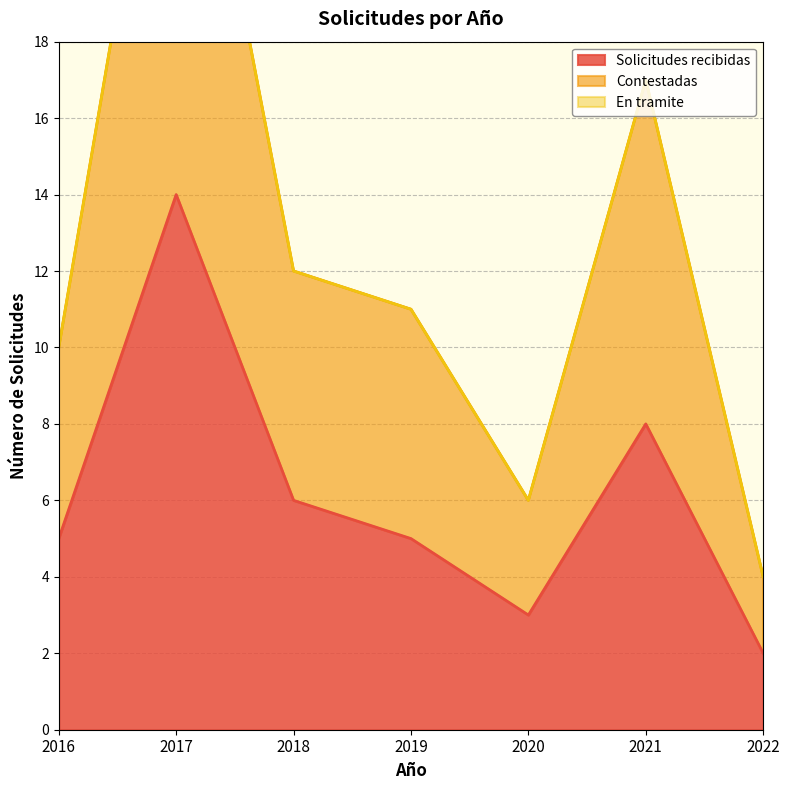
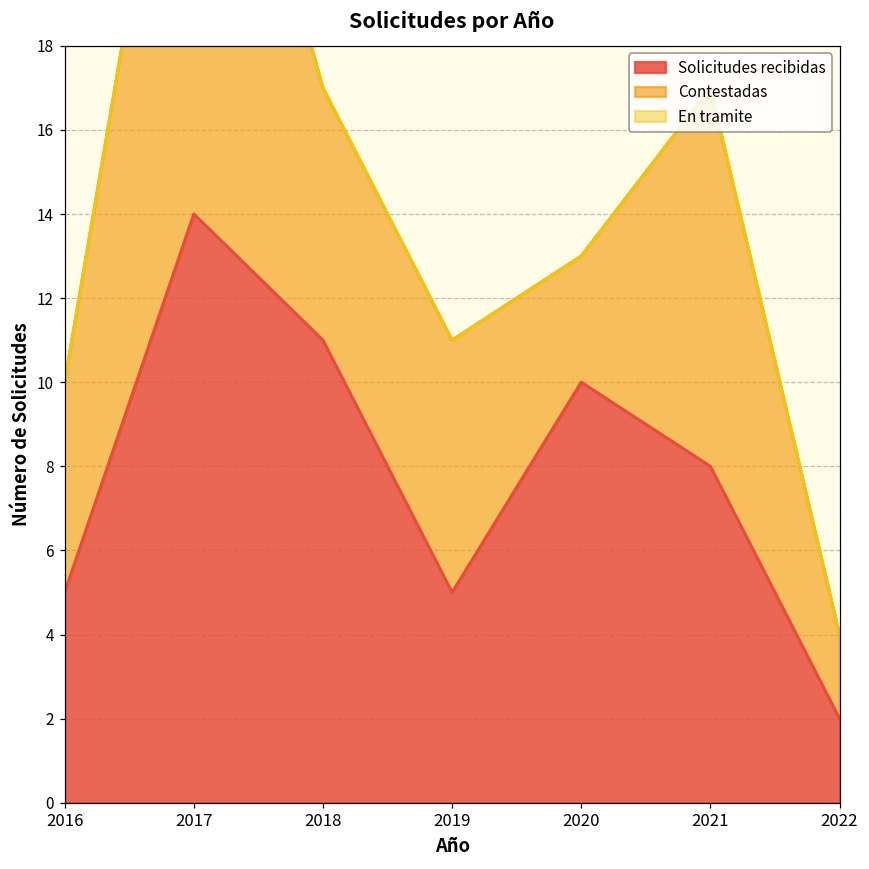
Solicitudes recibidas, 2018: 6 -> 11
Solicitudes recibidas, 2020: 3 -> 10
